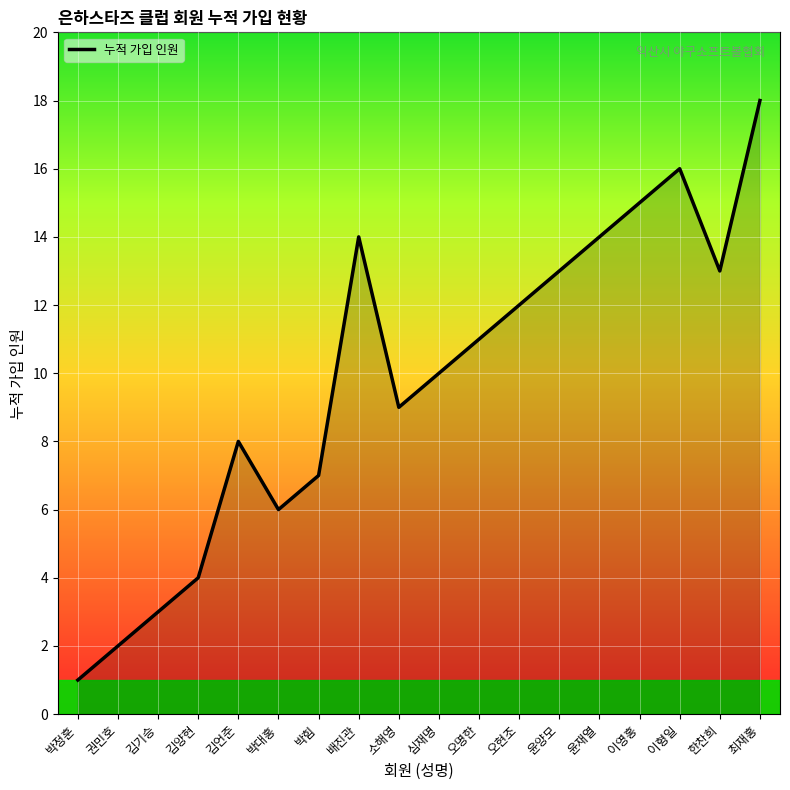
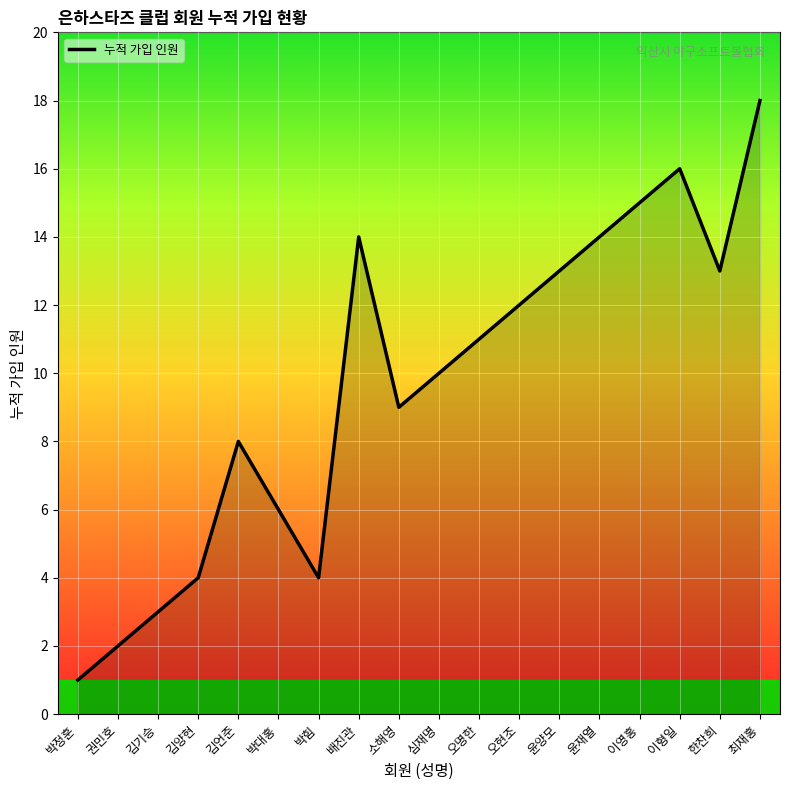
누적 가입 인원, 박힘: 7 -> 4
